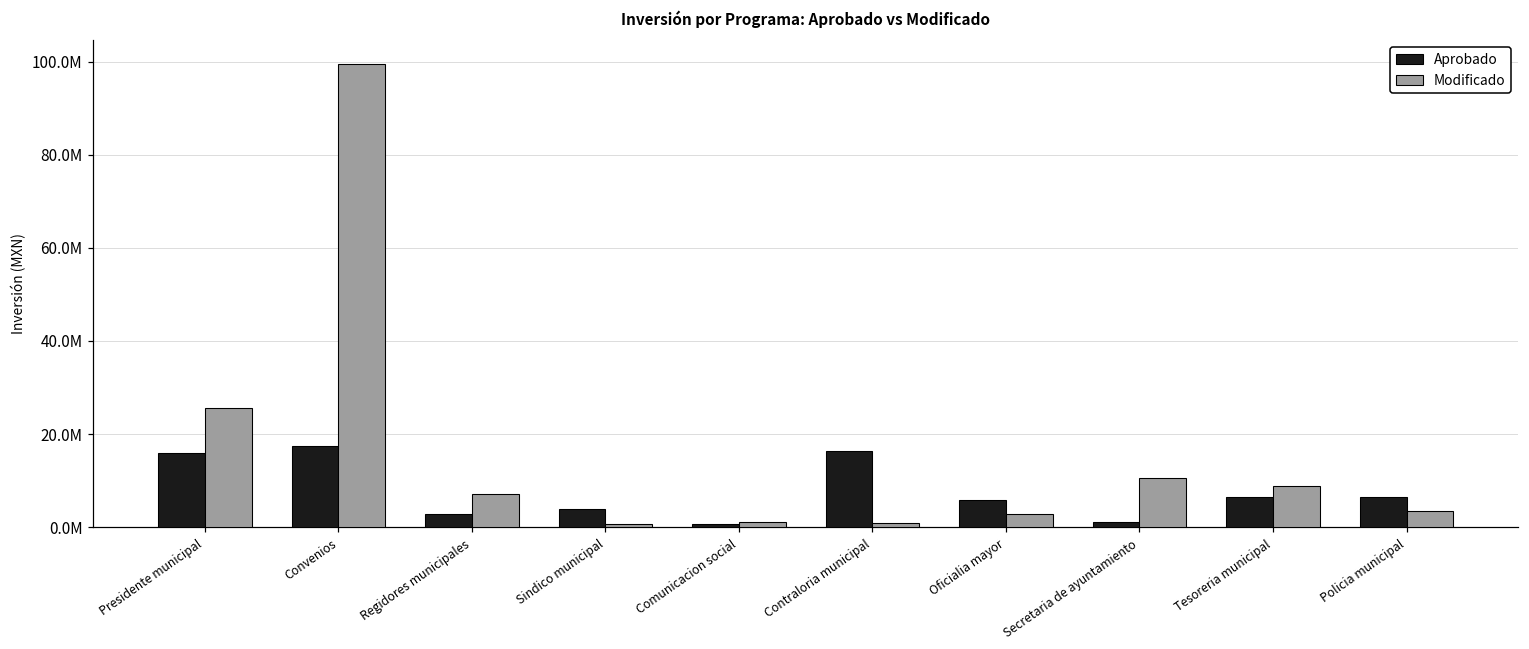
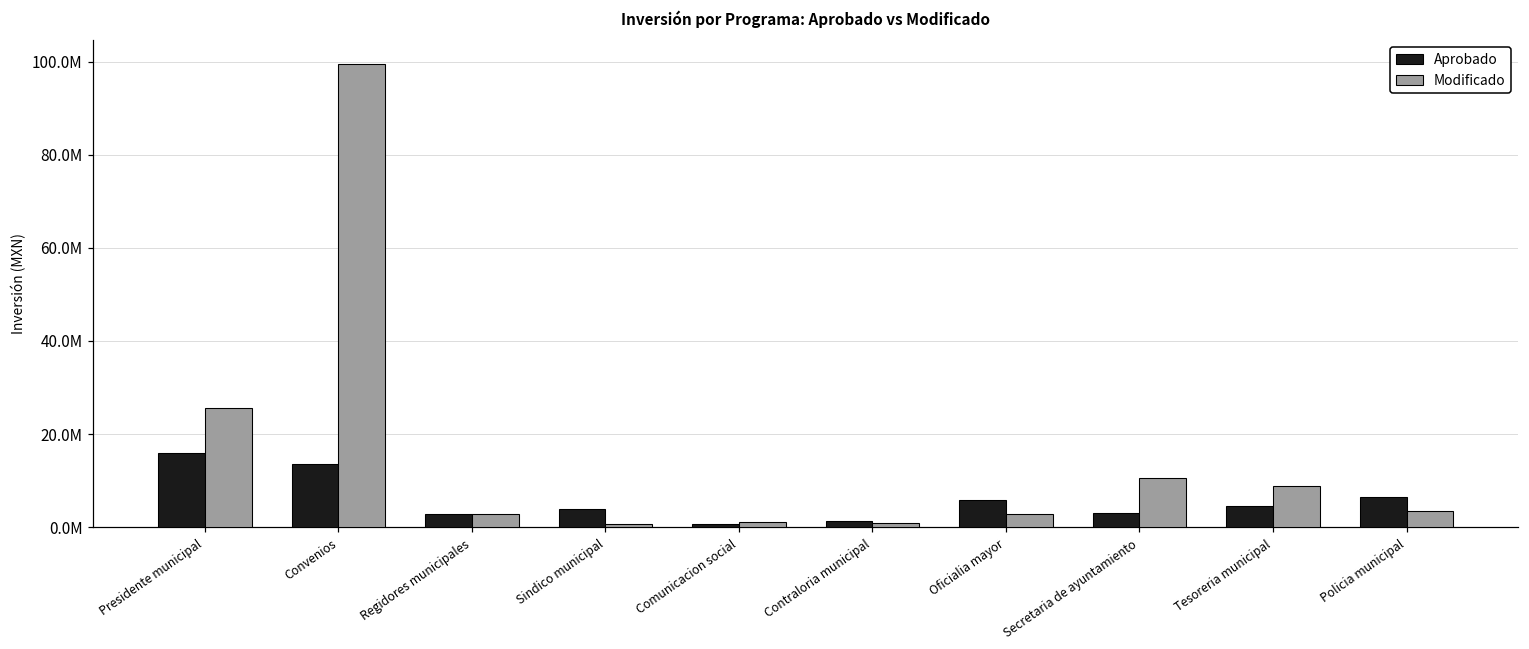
Aprobado, Convenios: 18000000 -> 13000000
Modificado, Regidores municipales: 7000000 -> 3000000
Aprobado, Contraloria municipal: 16000000 -> 1000000
Aprobado, Secretaria de ayuntamiento: 1000000 -> 3000000
Aprobado, Tesoreria municipal: 6000000 -> 4000000
